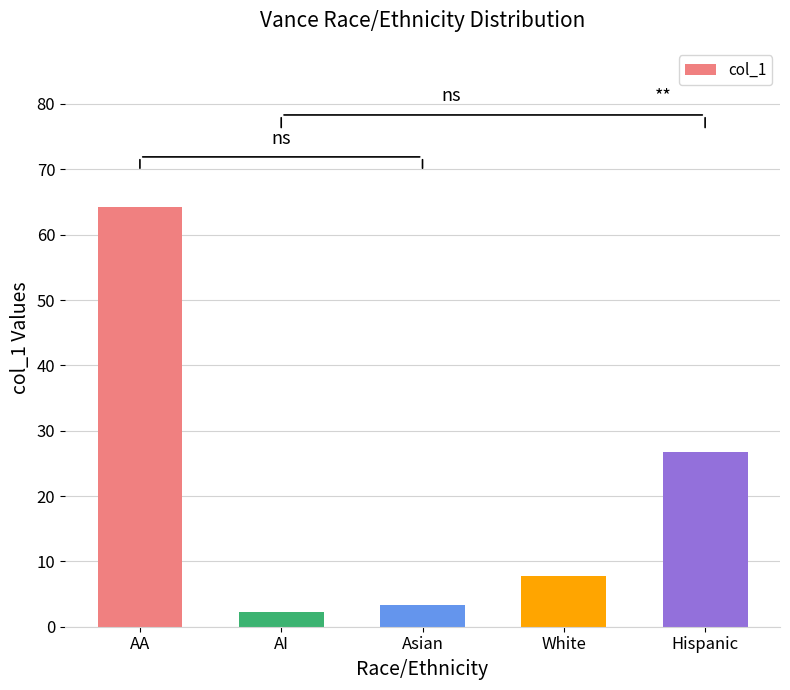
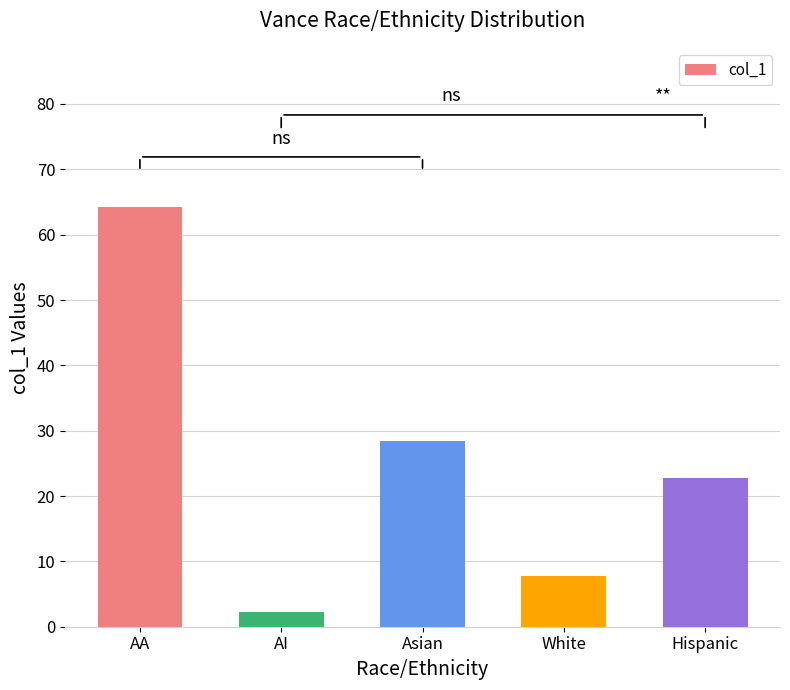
Asian: 3 -> 29
Hispanic: 27 -> 23
